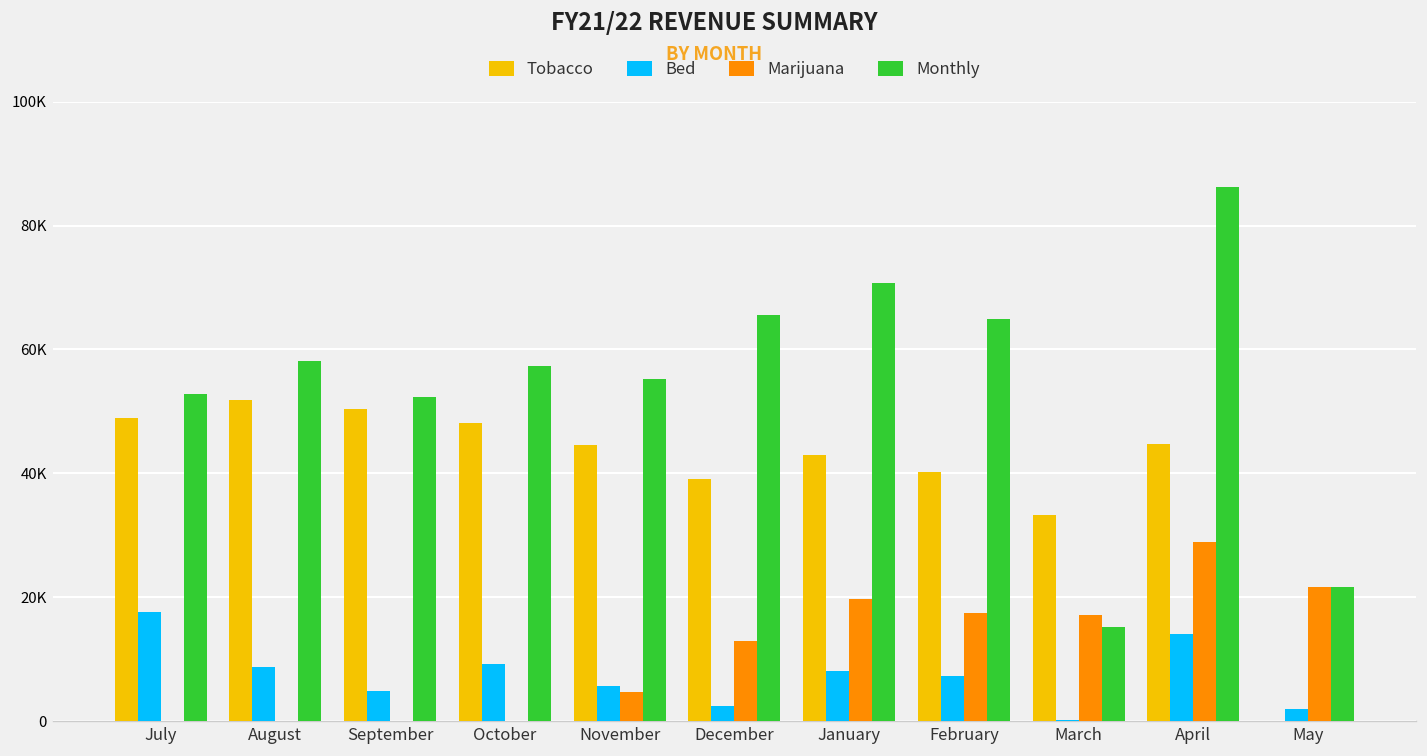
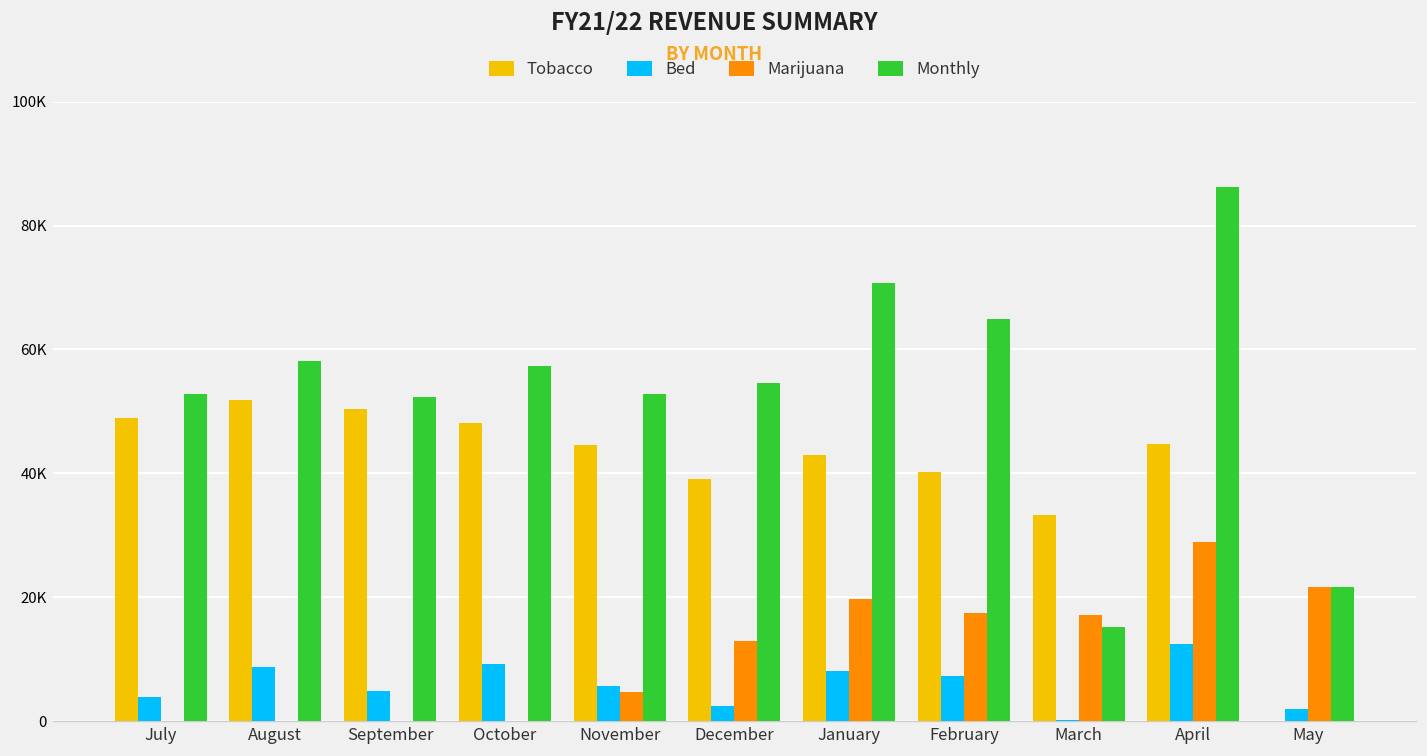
Bed, July: 18000 -> 4000
Monthly, November: 55000 -> 53000
Monthly, December: 66000 -> 55000
Bed, April: 14000 -> 12000
